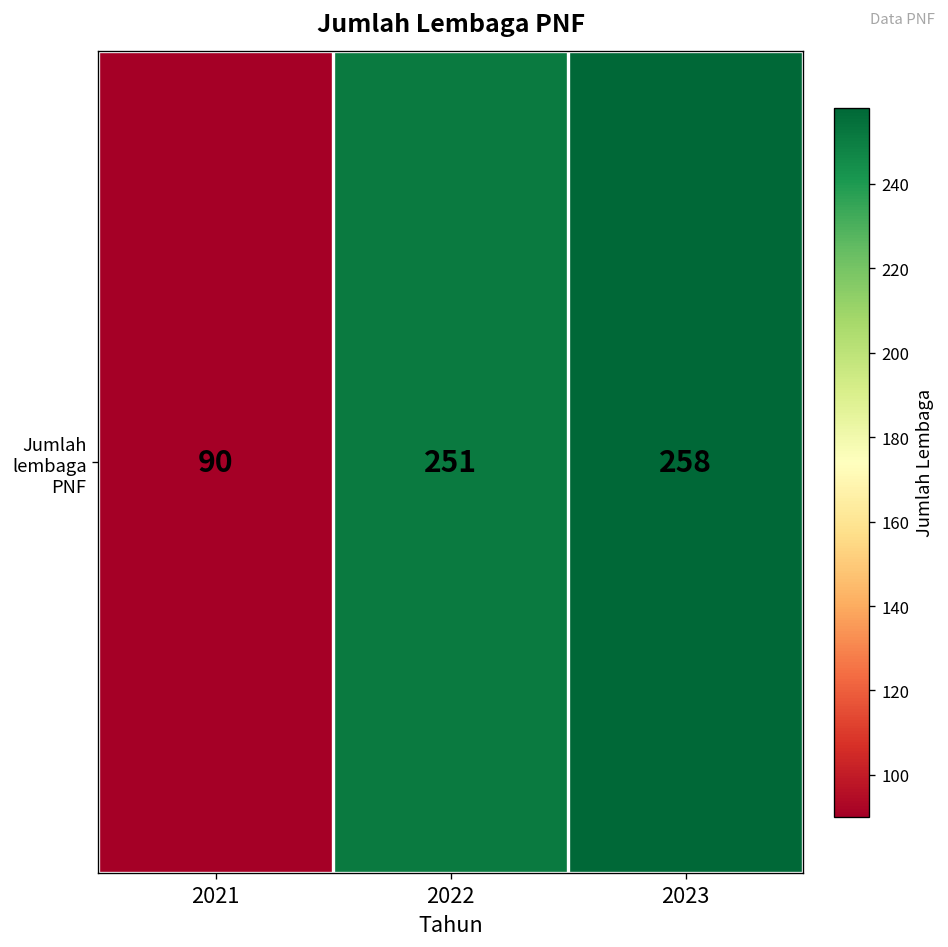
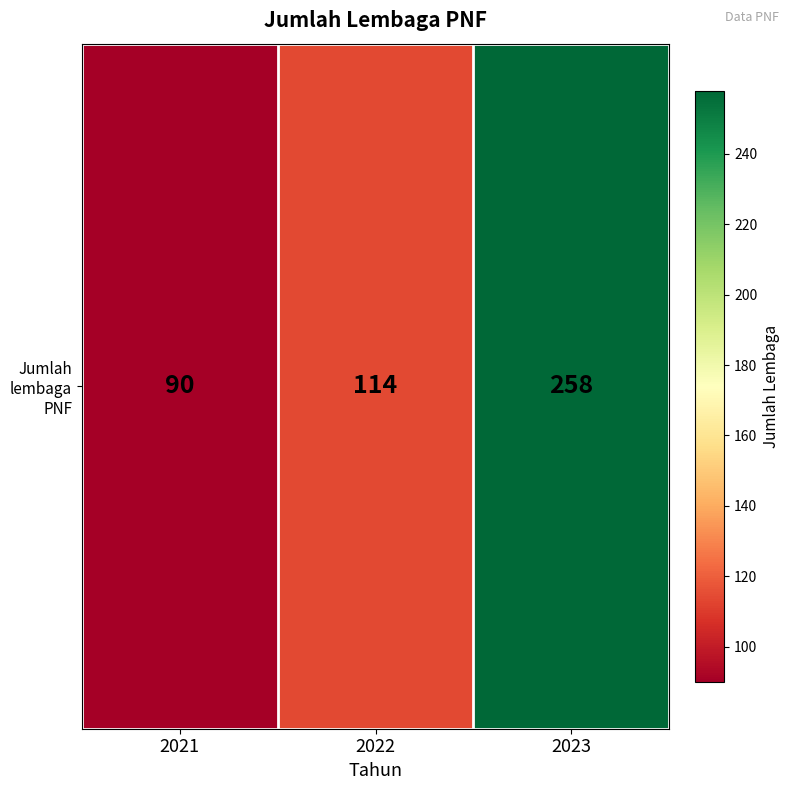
Jumlah lembaga PNF, 2022: 251 -> 114
